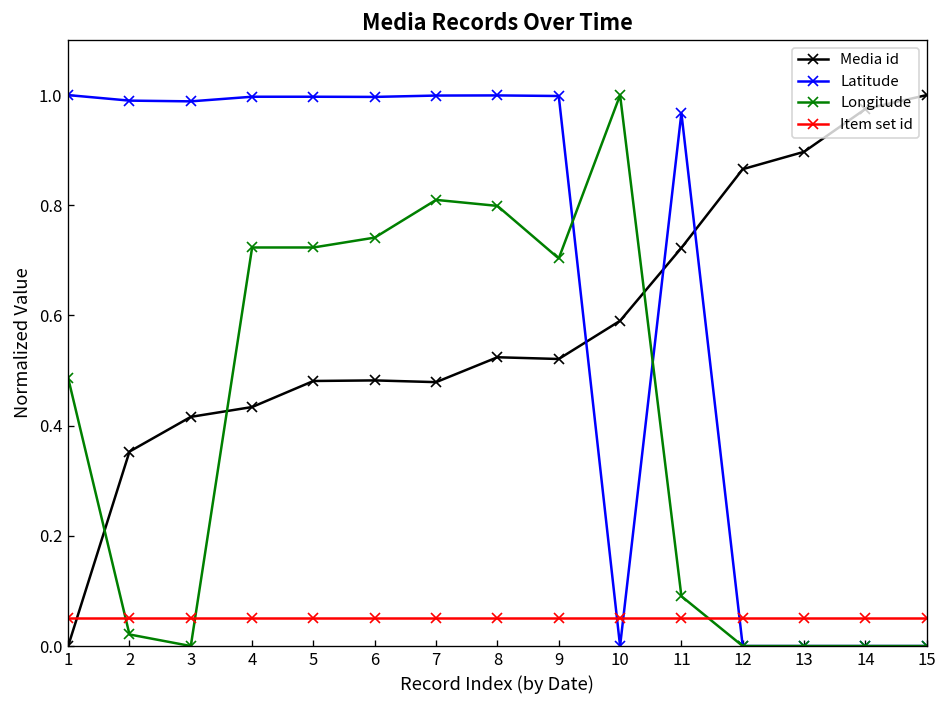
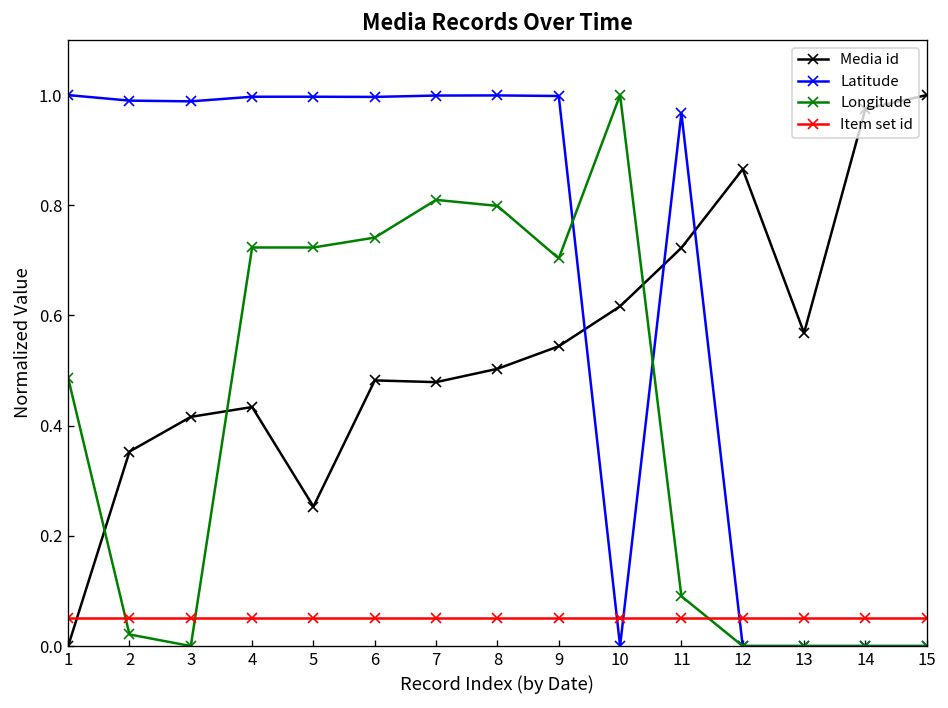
Media id, 5: 0.48 -> 0.25
Media id, 8: 0.52 -> 0.50
Media id, 9: 0.52 -> 0.54
Media id, 10: 0.59 -> 0.62
Media id, 13: 0.90 -> 0.57
